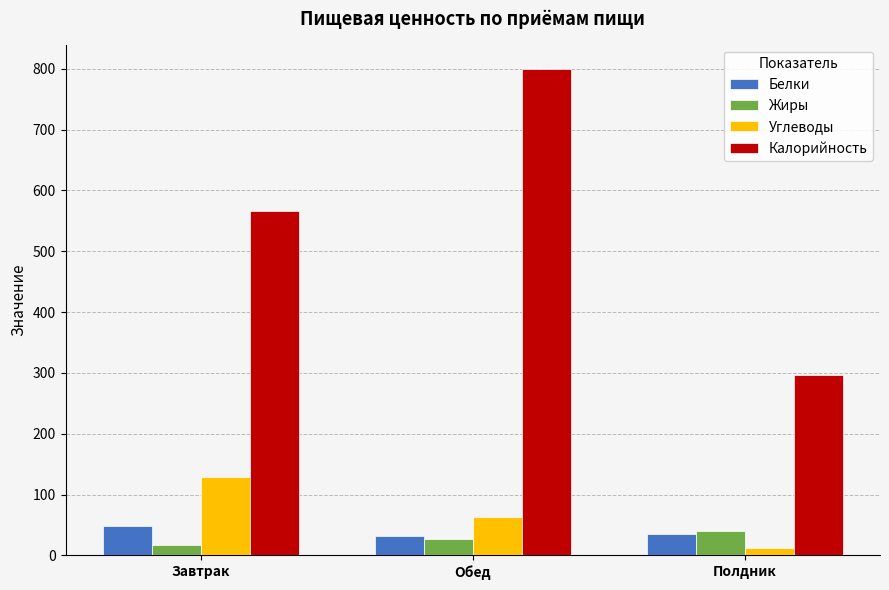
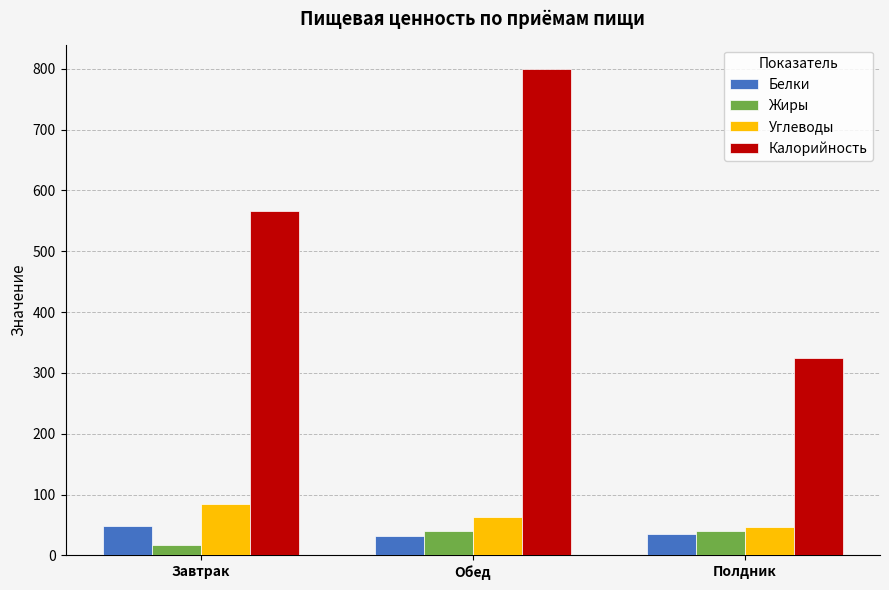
Углеводы, Завтрак: 130 -> 80
Жиры, Обед: 30 -> 40
Углеводы, Полдник: 10 -> 50
Калорийность, Полдник: 300 -> 320
